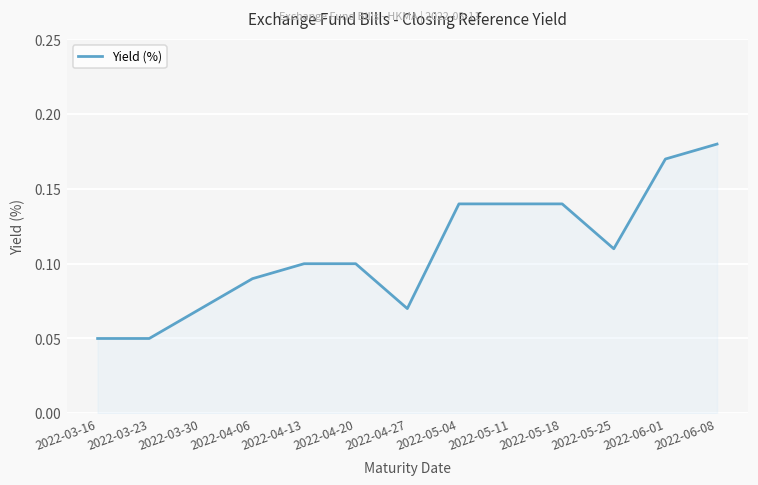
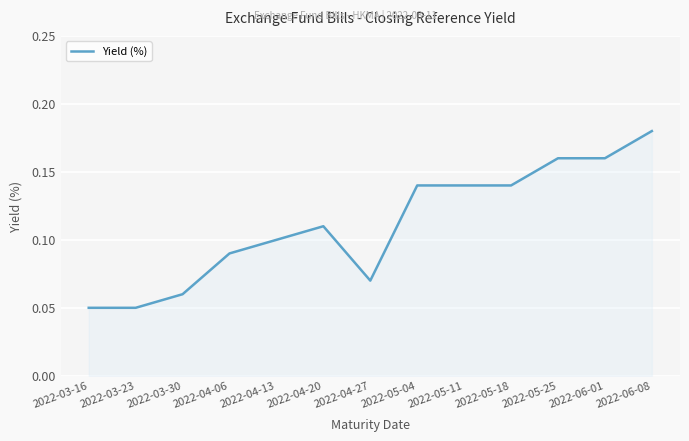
2022-03-30: 0.07 -> 0.06
2022-04-20: 0.10 -> 0.11
2022-05-25: 0.11 -> 0.16
2022-06-01: 0.17 -> 0.16
